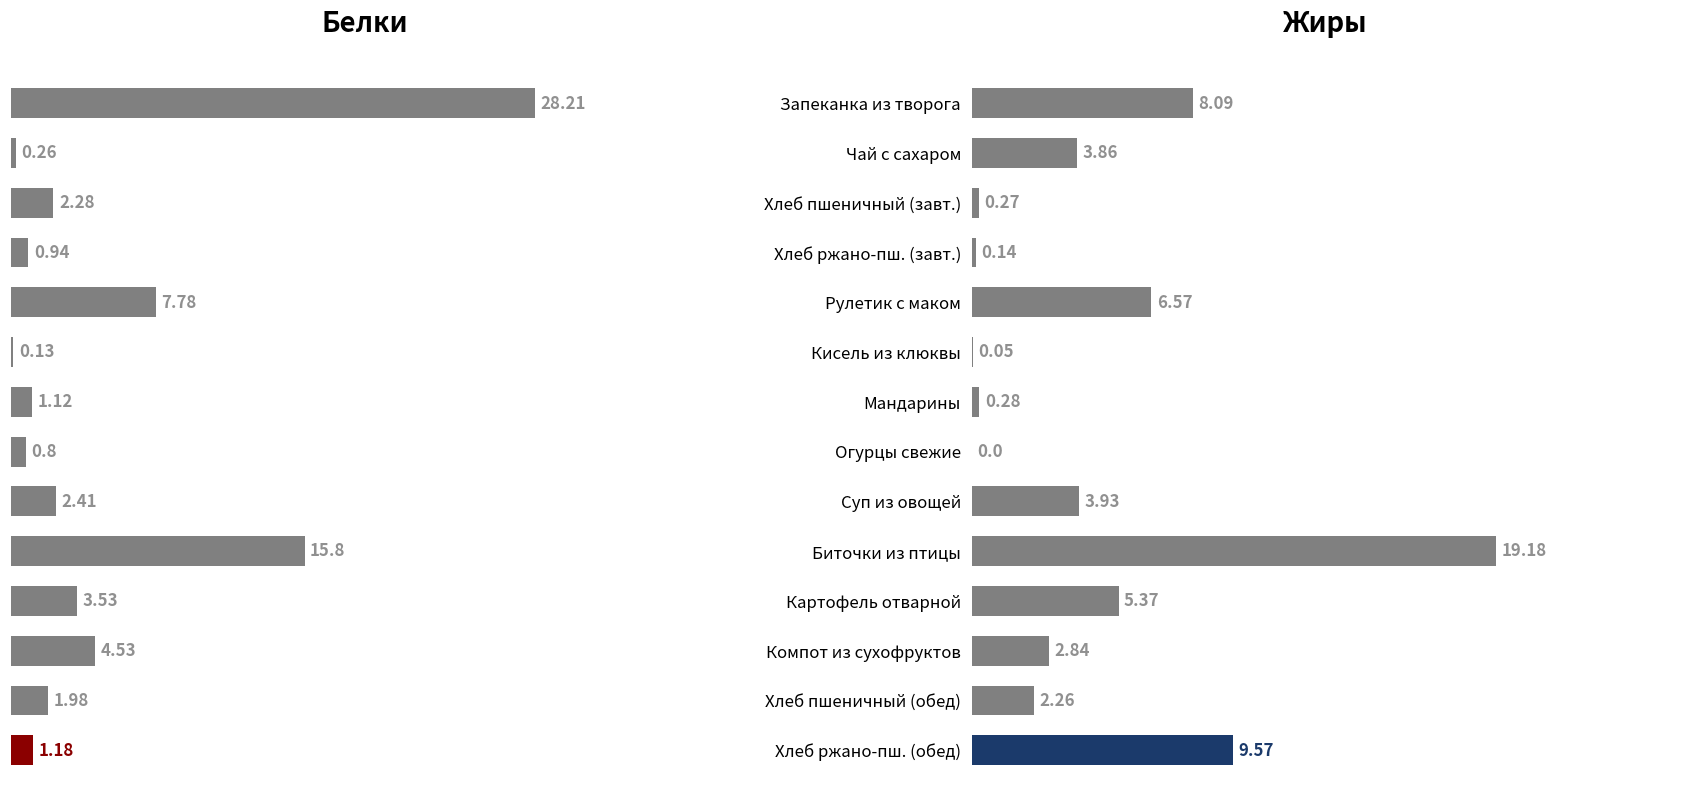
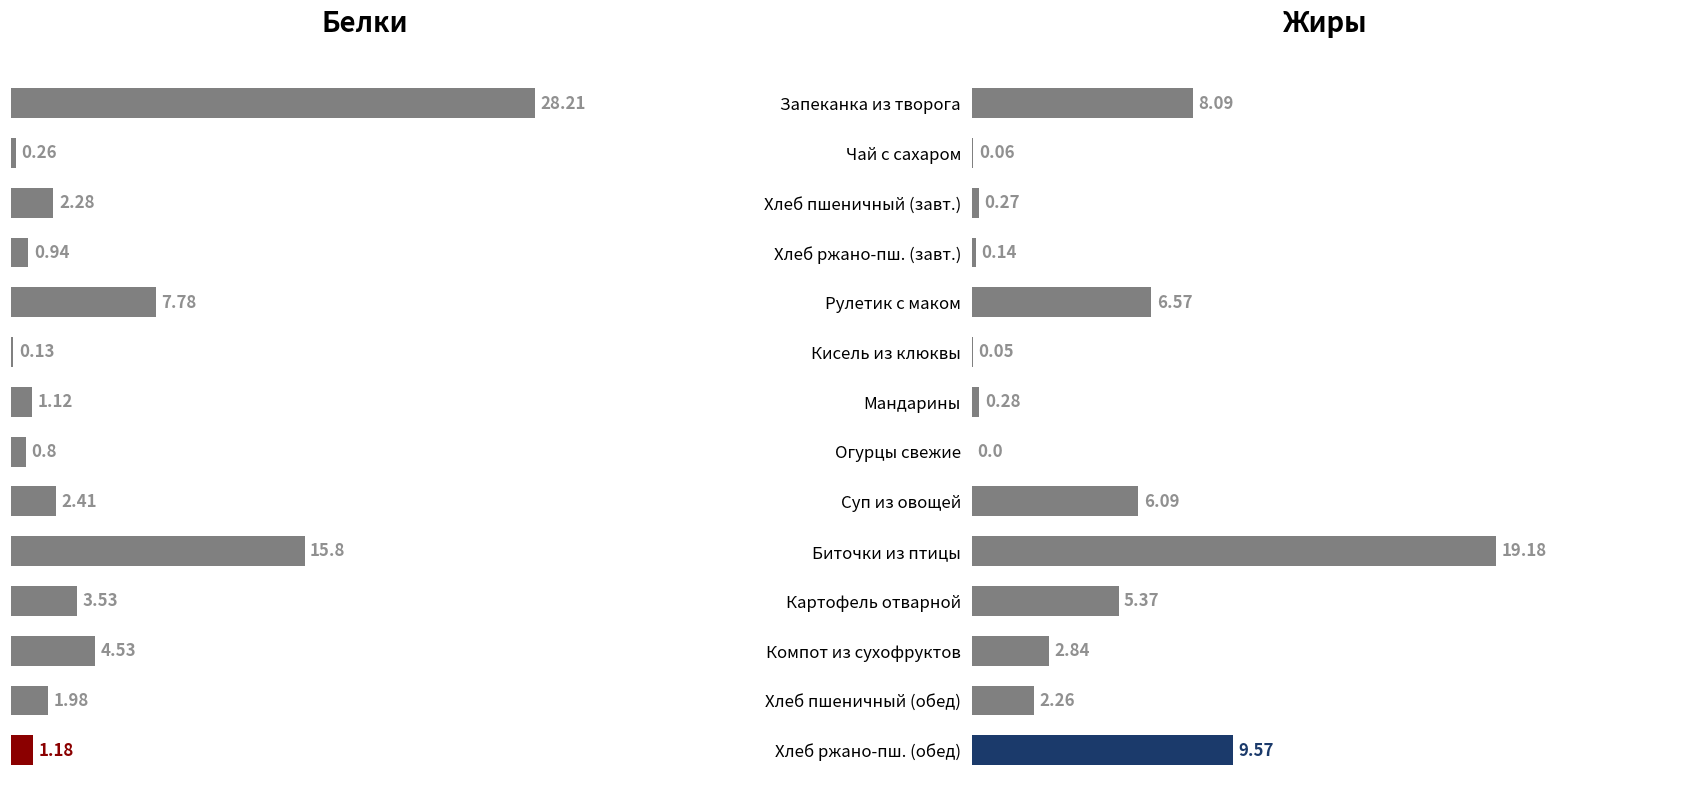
Жиры, Чай с сахаром: 3.86 -> 0.06
Жиры, Суп из овощей: 3.93 -> 6.09
